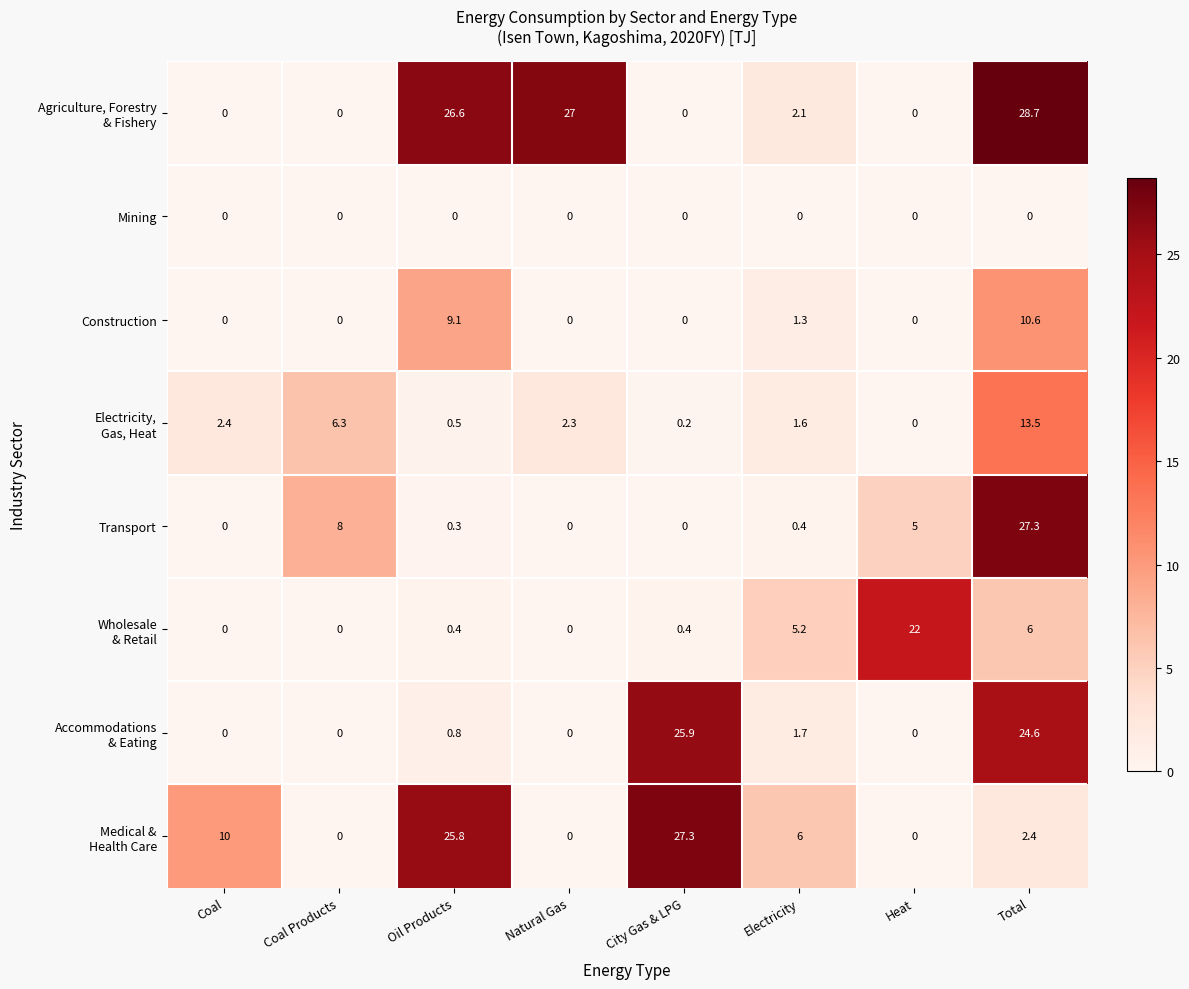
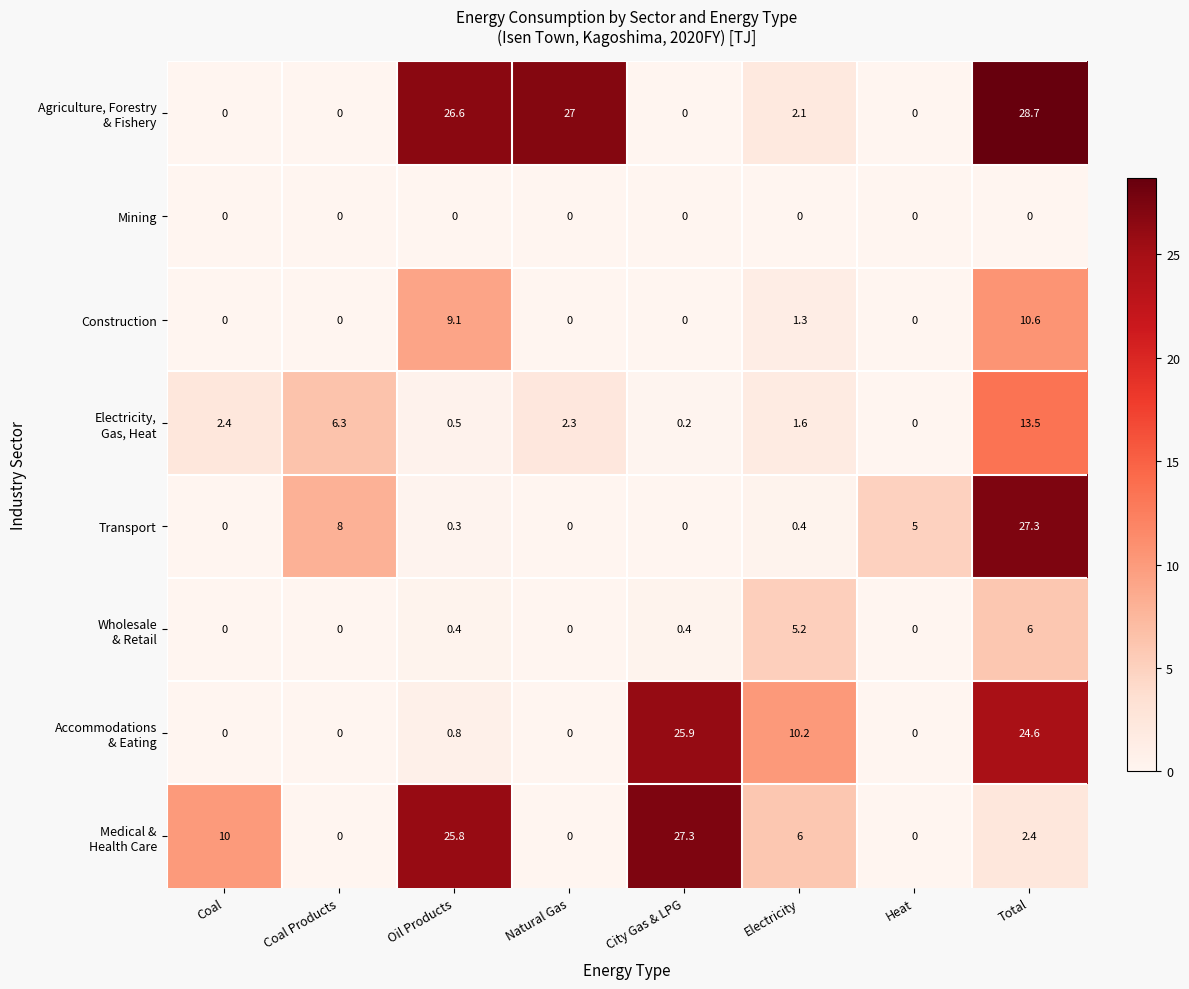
Wholesale & Retail, Heat: 22 -> 0
Accommodations & Eating, Electricity: 1.7 -> 10.2
